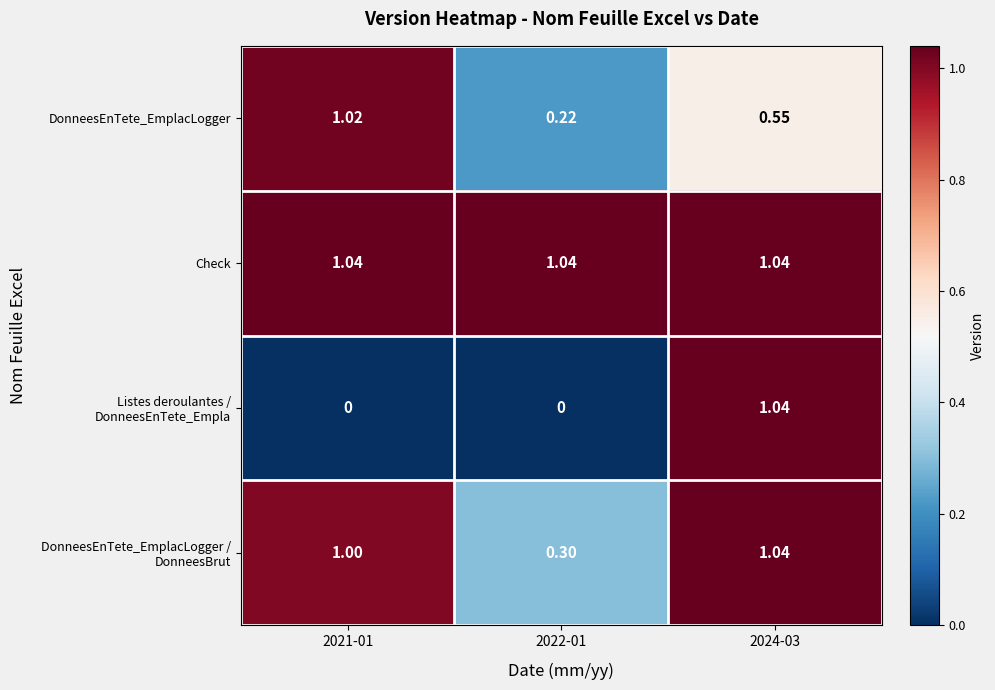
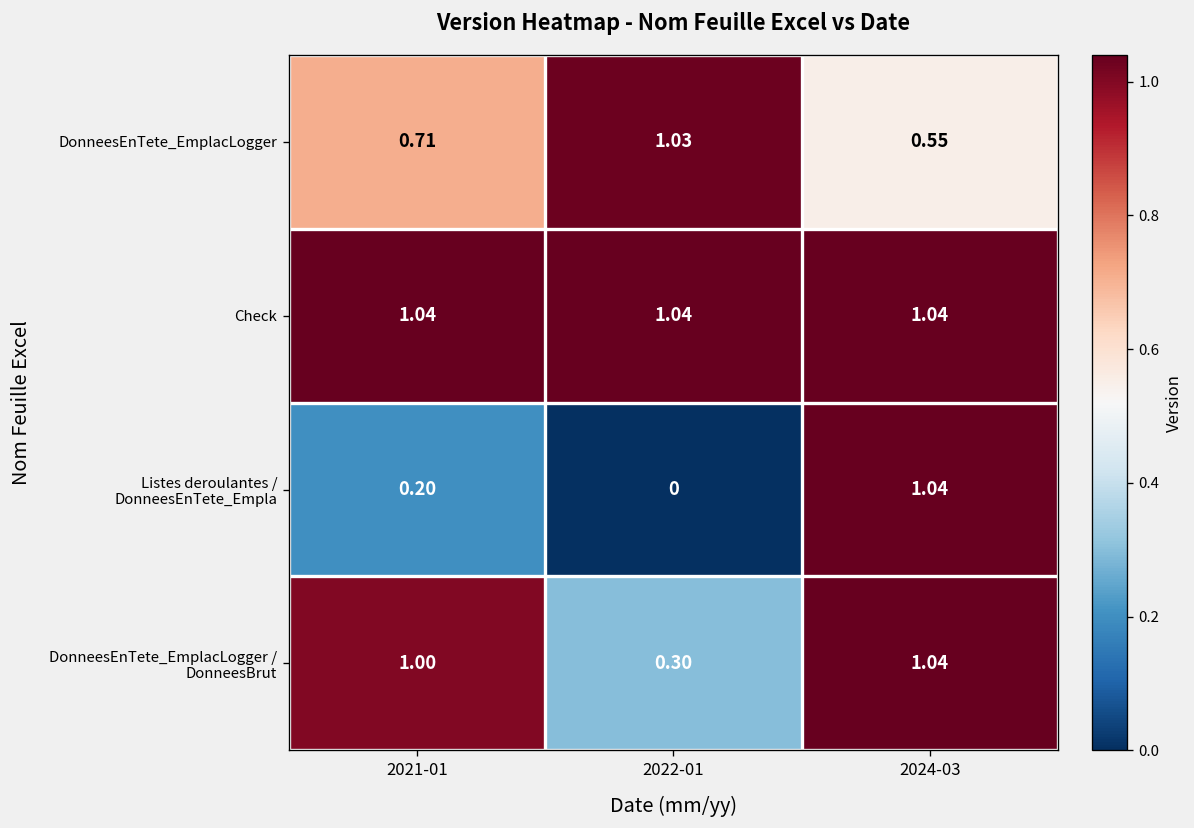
DonneesEnTete_EmplacLogger, 2021-01: 1.02 -> 0.71
DonneesEnTete_EmplacLogger, 2022-01: 0.22 -> 1.03
Listes deroulantes / DonneesEnTete_Empla, 2021-01: 0 -> 0.20
